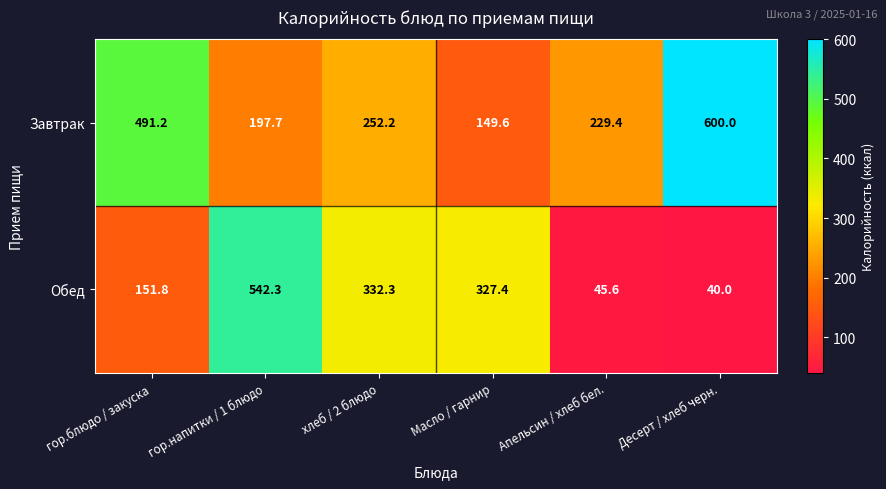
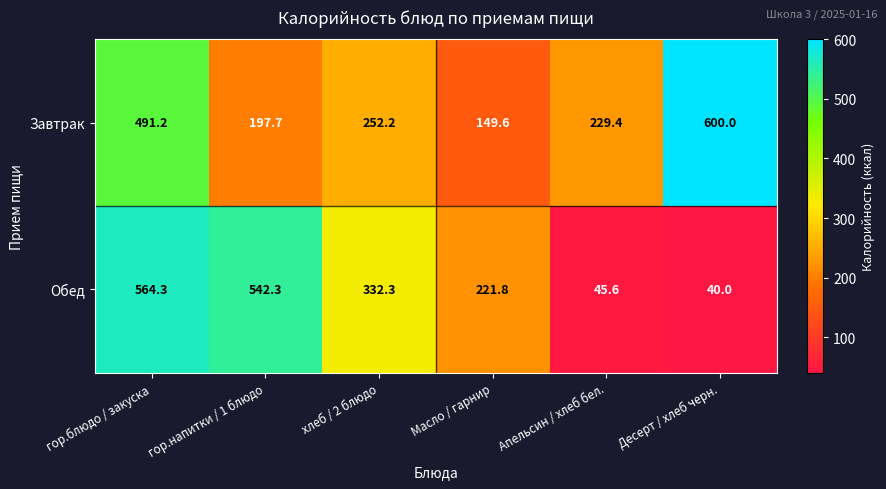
Обед, гор.блюдо / закуска: 151.8 -> 564.3
Обед, Масло / гарнир: 327.4 -> 221.8
